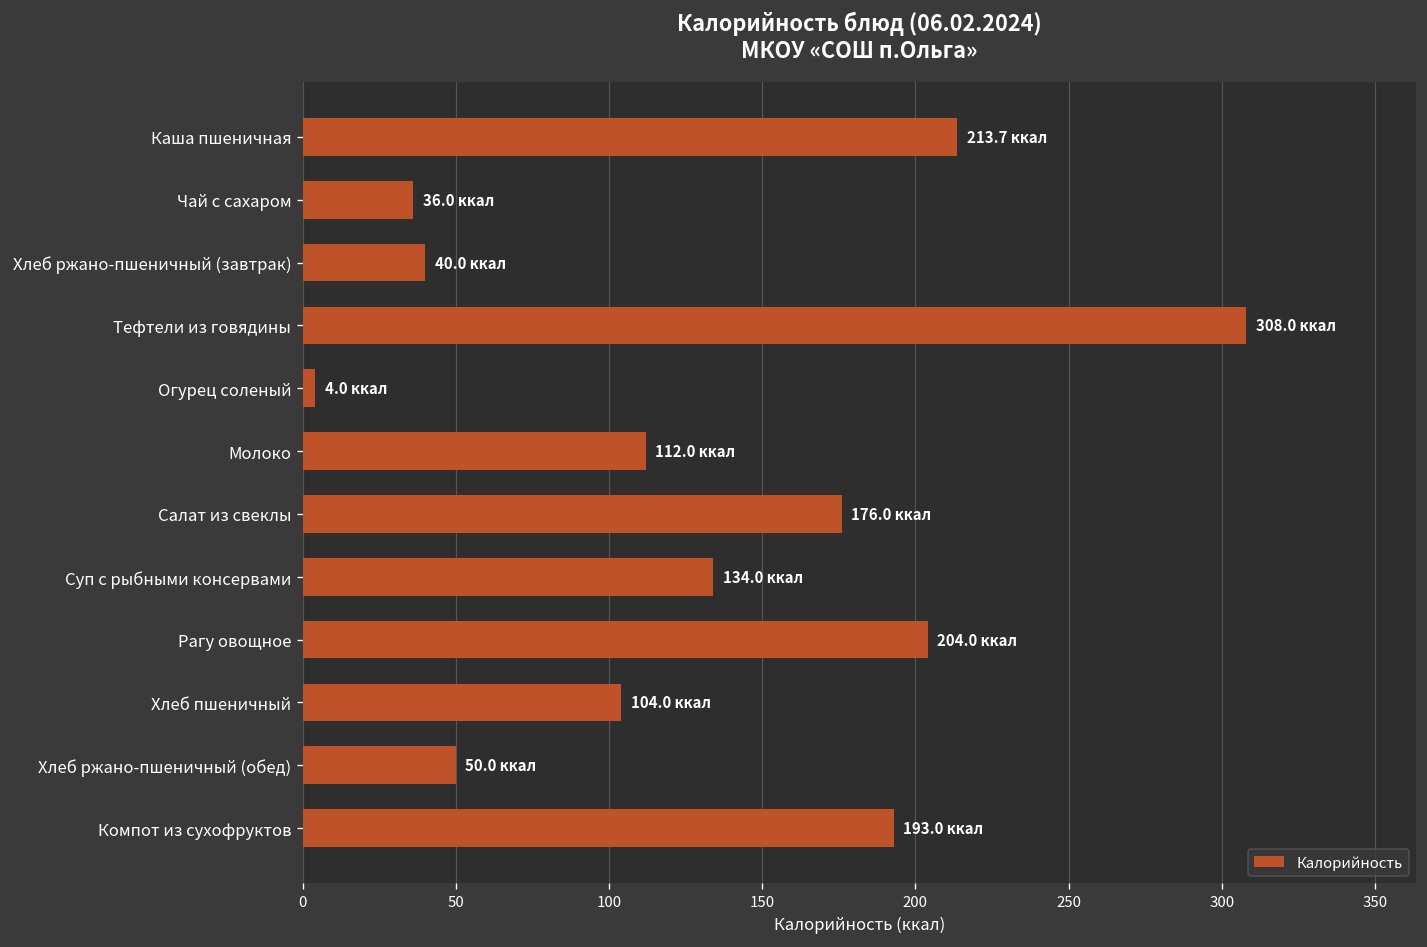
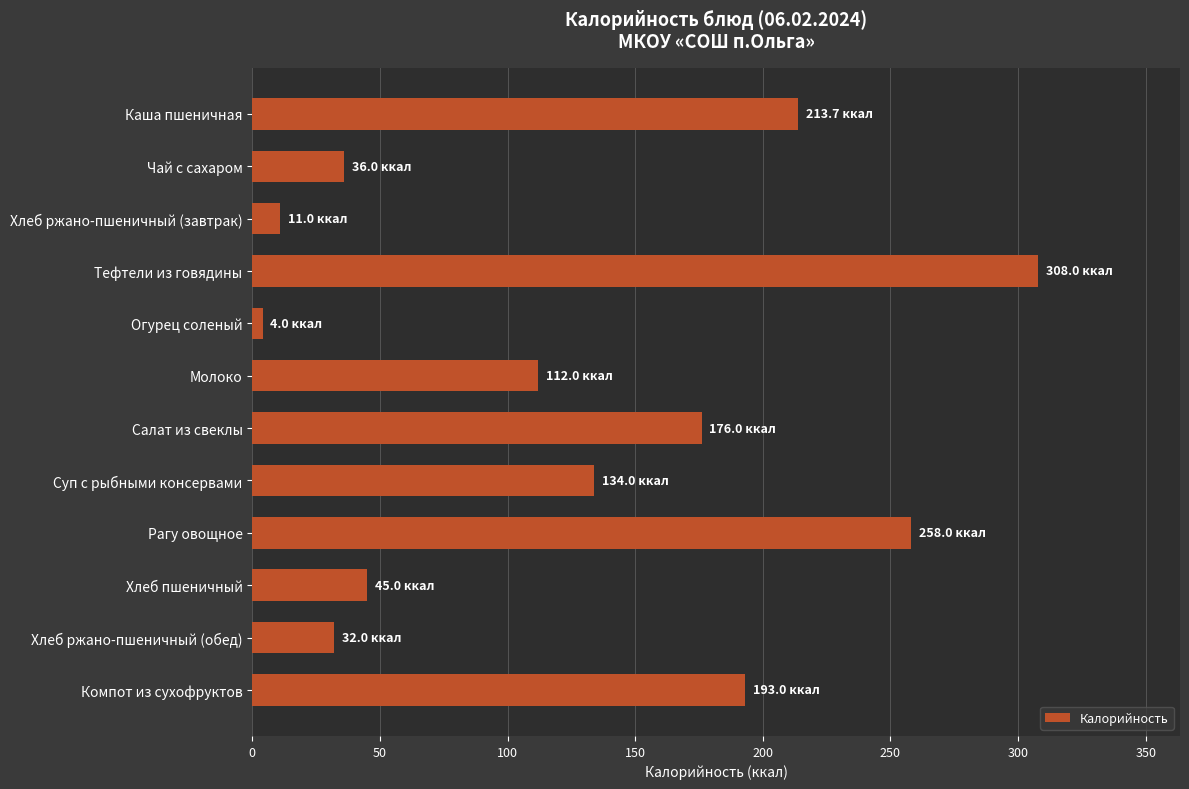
Хлеб ржано-пшеничный (завтрак): 40.0 -> 11.0
Рагу овощное: 204.0 -> 258.0
Хлеб пшеничный: 104.0 -> 45.0
Хлеб ржано-пшеничный (обед): 50.0 -> 32.0
